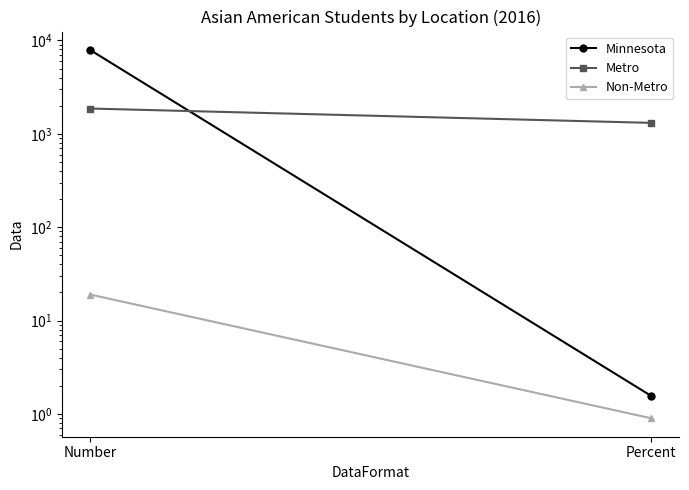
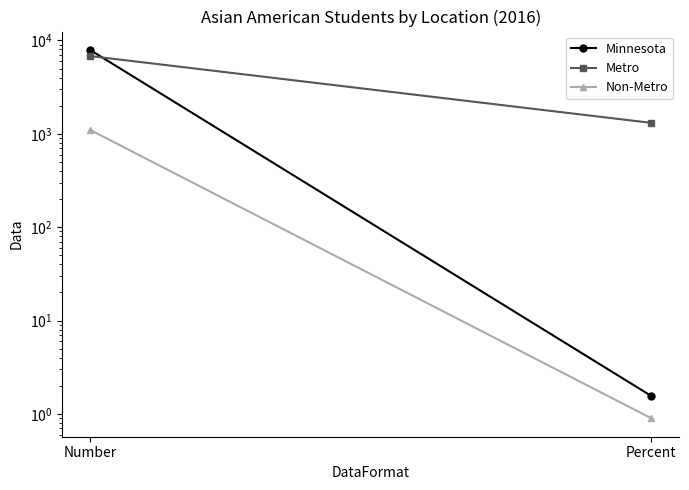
Metro, Number: 1900 -> 7000
Non-Metro, Number: 19 -> 1100
